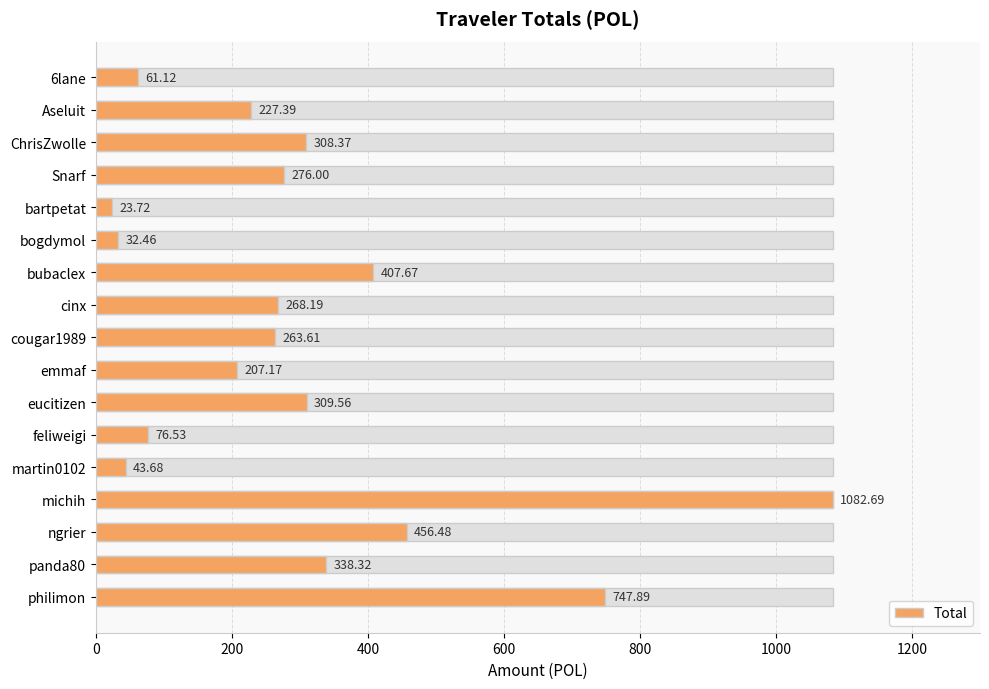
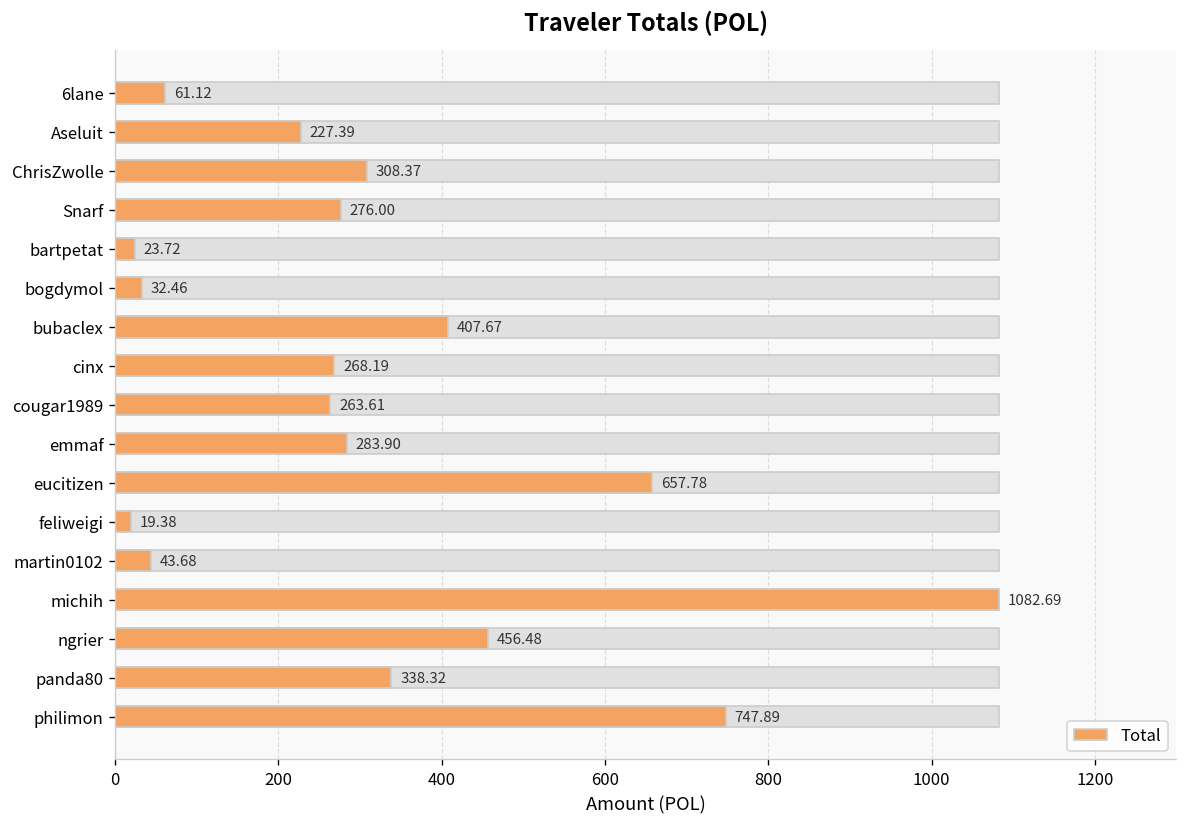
Total, emmaf: 207.17 -> 283.90
Total, eucitizen: 309.56 -> 657.78
Total, feliweigi: 76.53 -> 19.38
